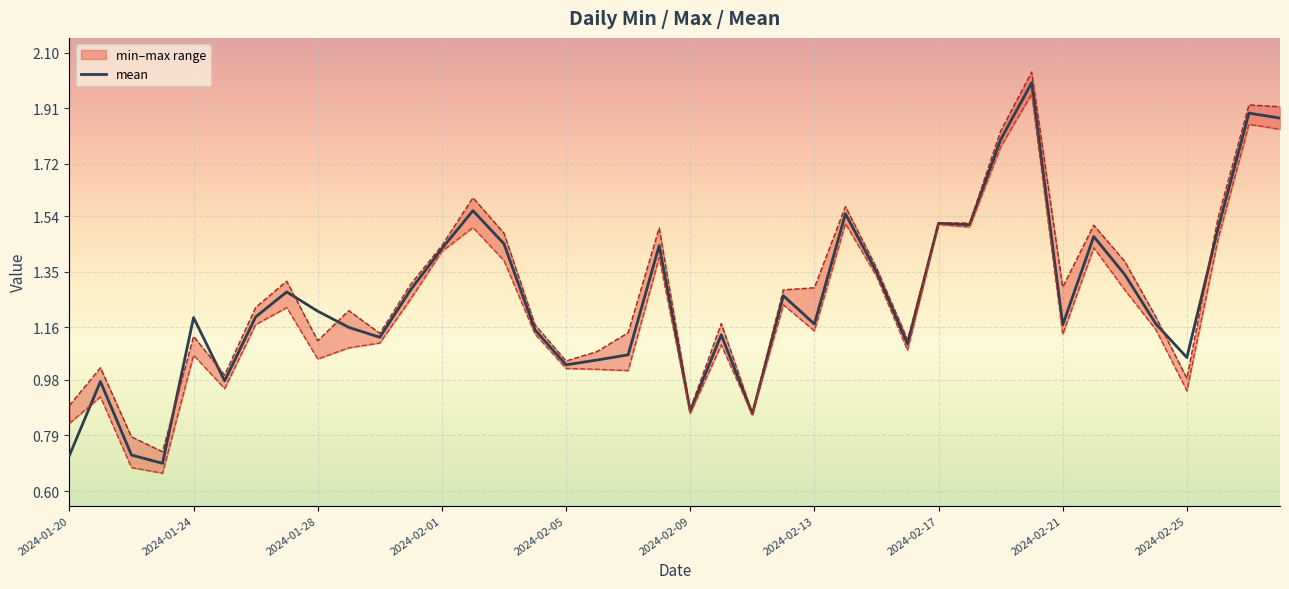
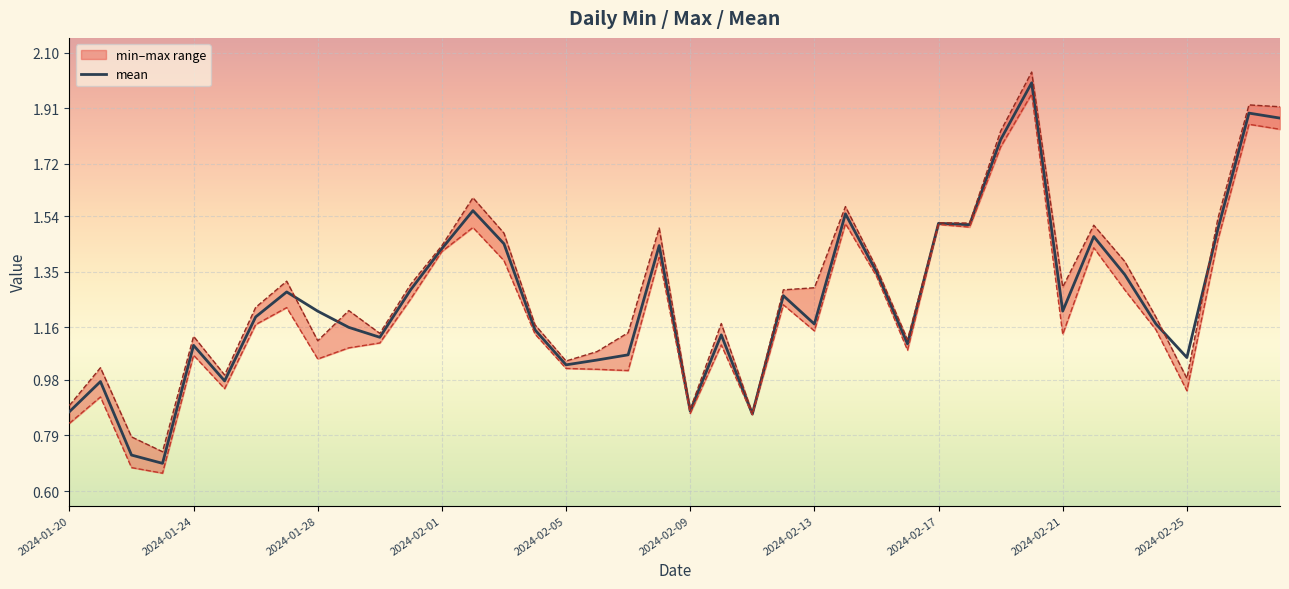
mean, 2024-01-20: 0.72 -> 0.87
mean, 2024-01-24: 1.19 -> 1.10
mean, 2024-02-21: 1.17 -> 1.22
